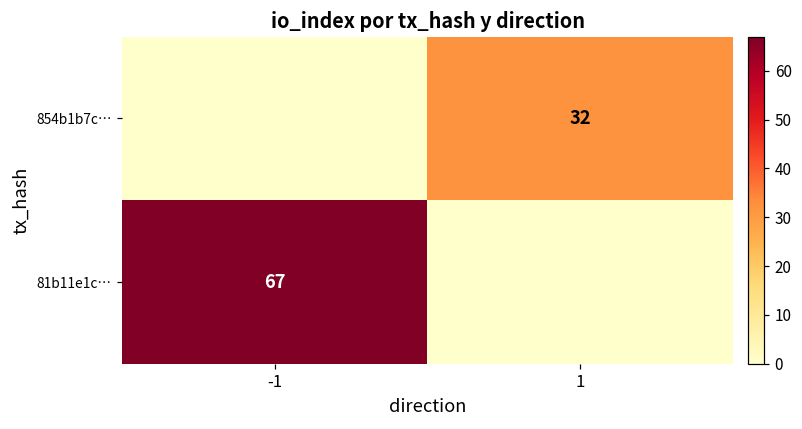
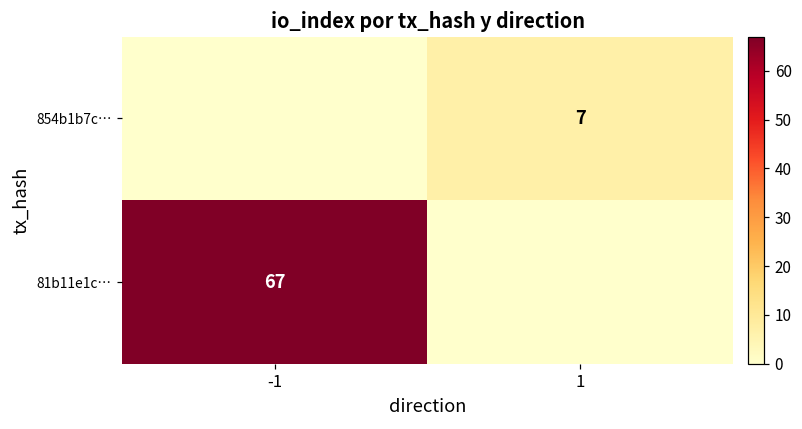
854b1b7c…, 1: 32 -> 7
